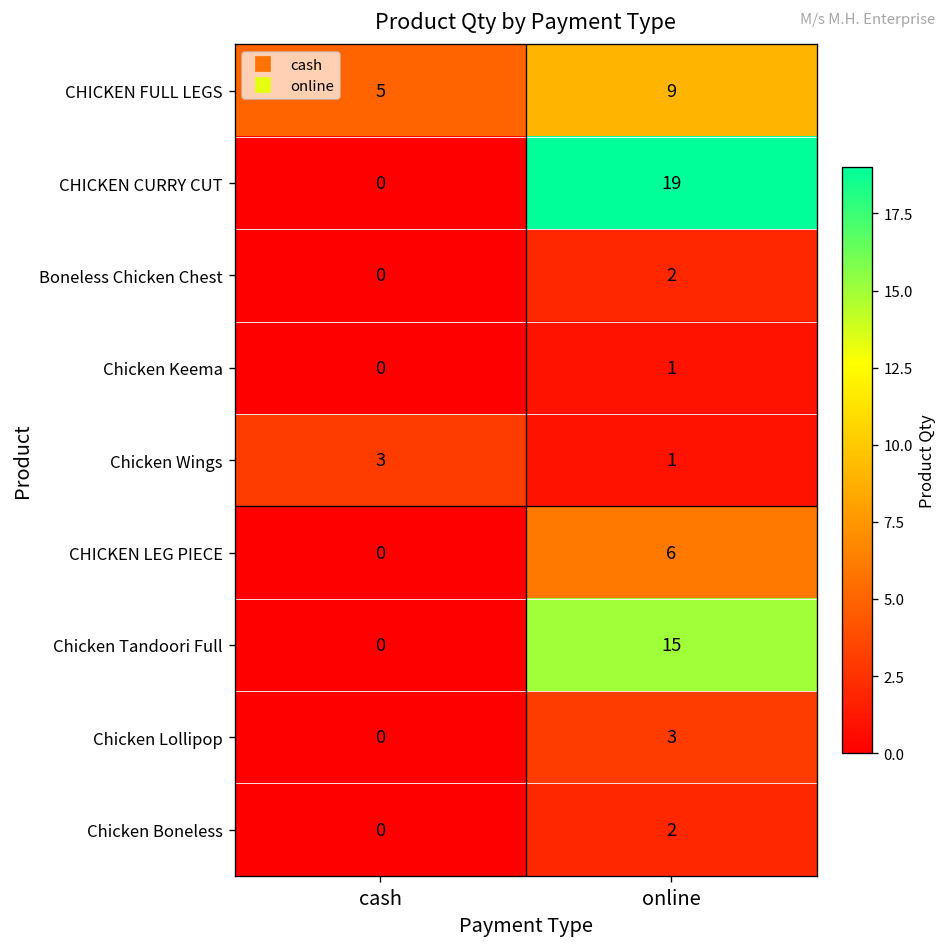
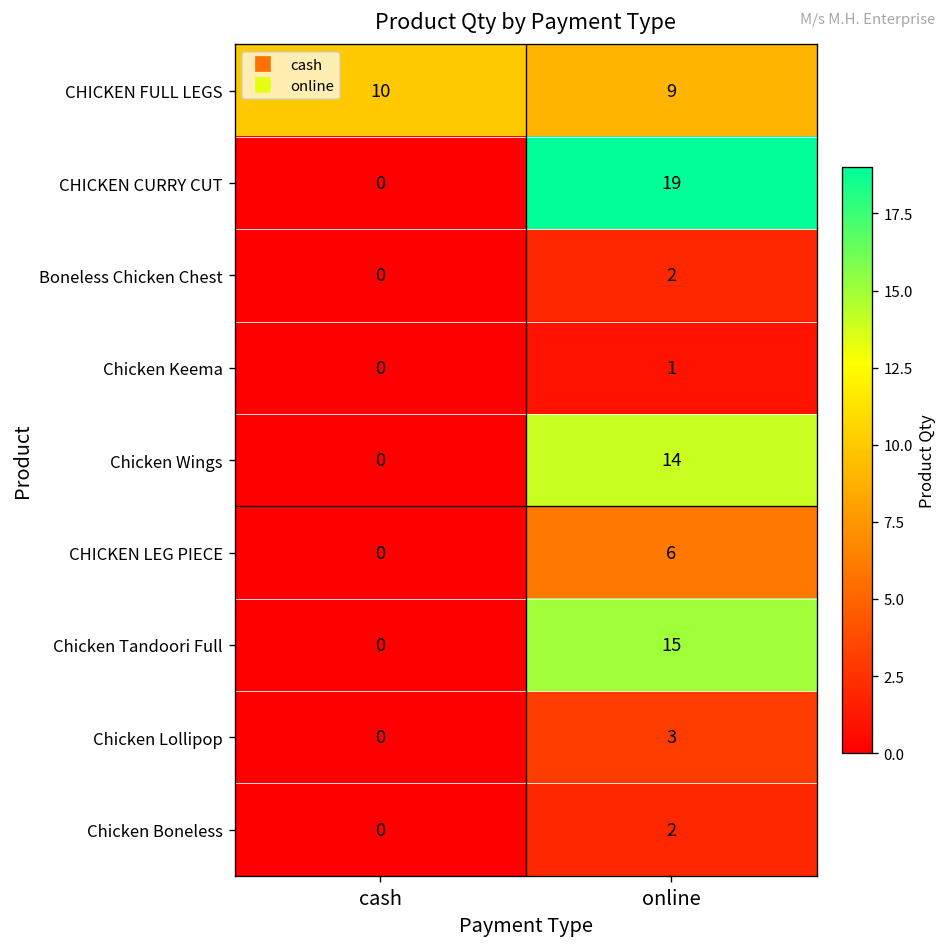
CHICKEN FULL LEGS, cash: 5 -> 10
Chicken Wings, cash: 3 -> 0
Chicken Wings, online: 1 -> 14
